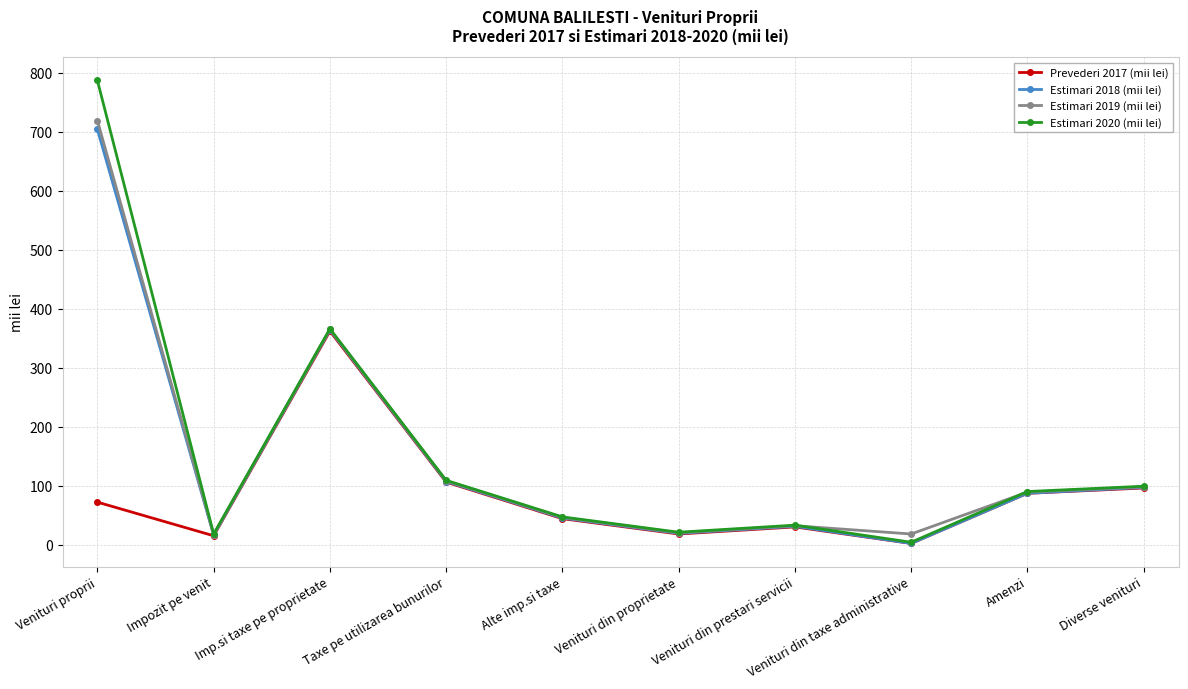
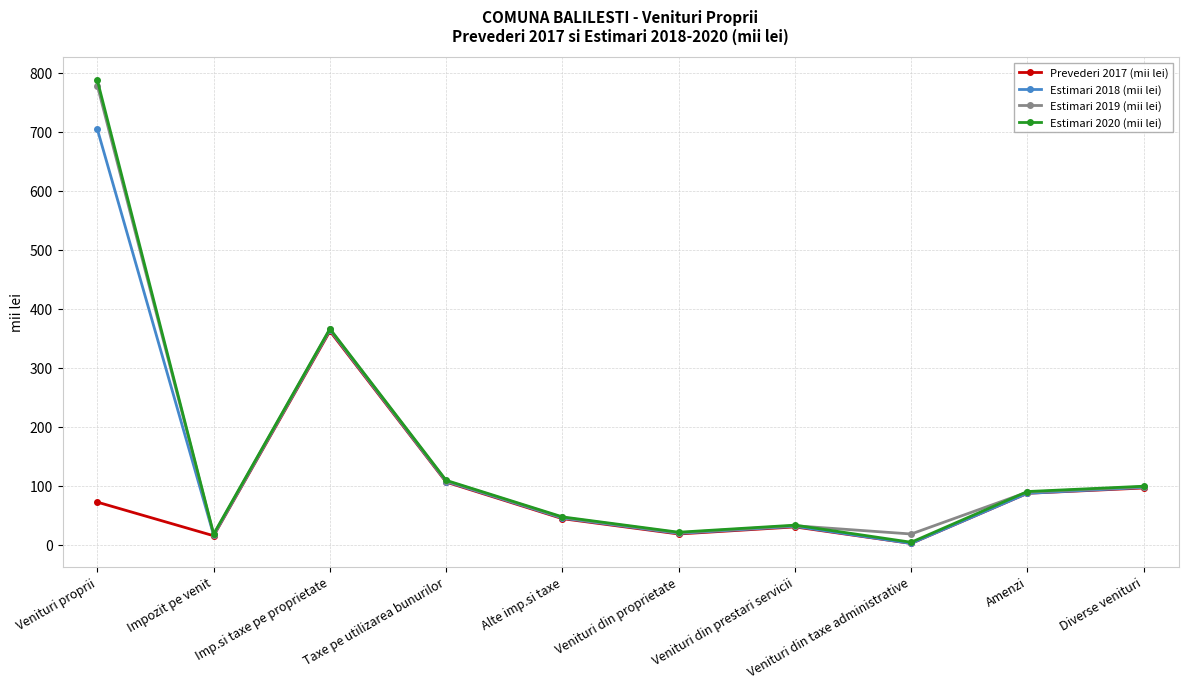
Estimari 2019 (mii lei), Venituri proprii: 720 -> 780
